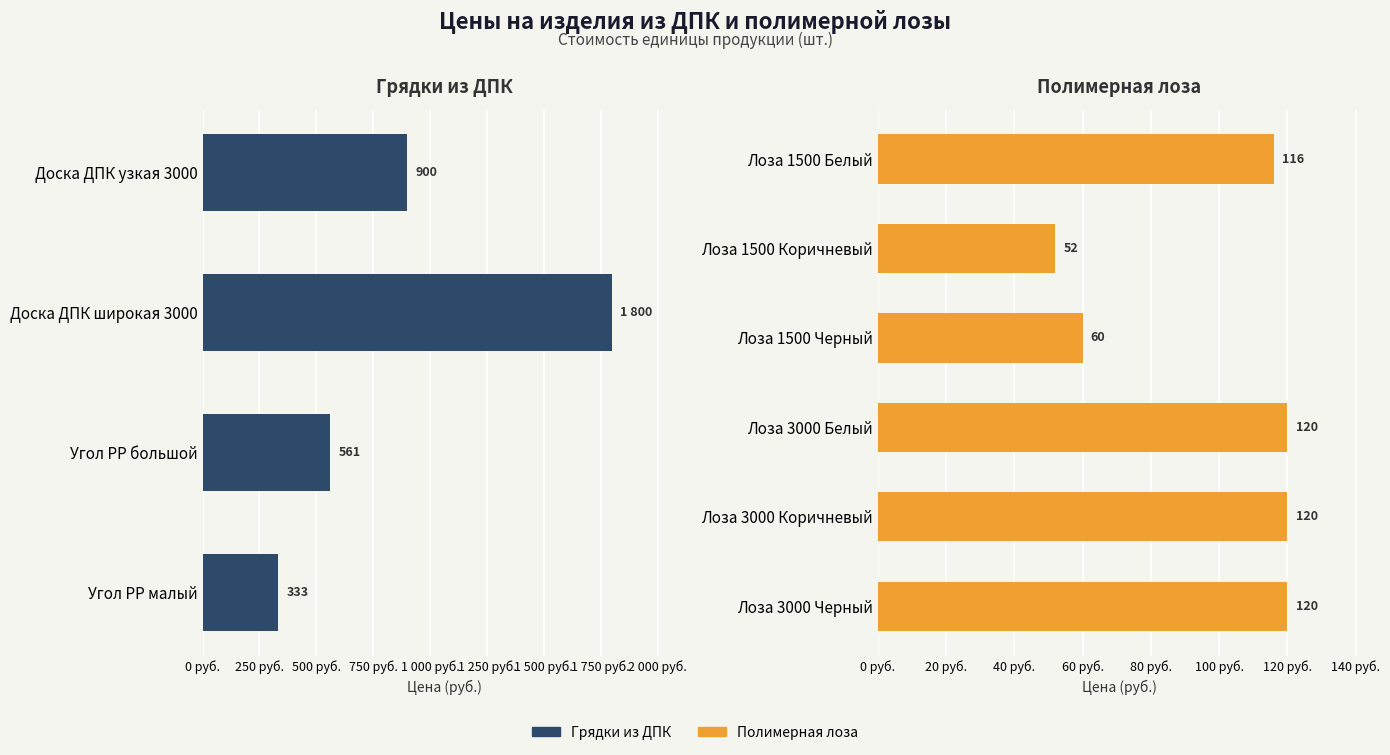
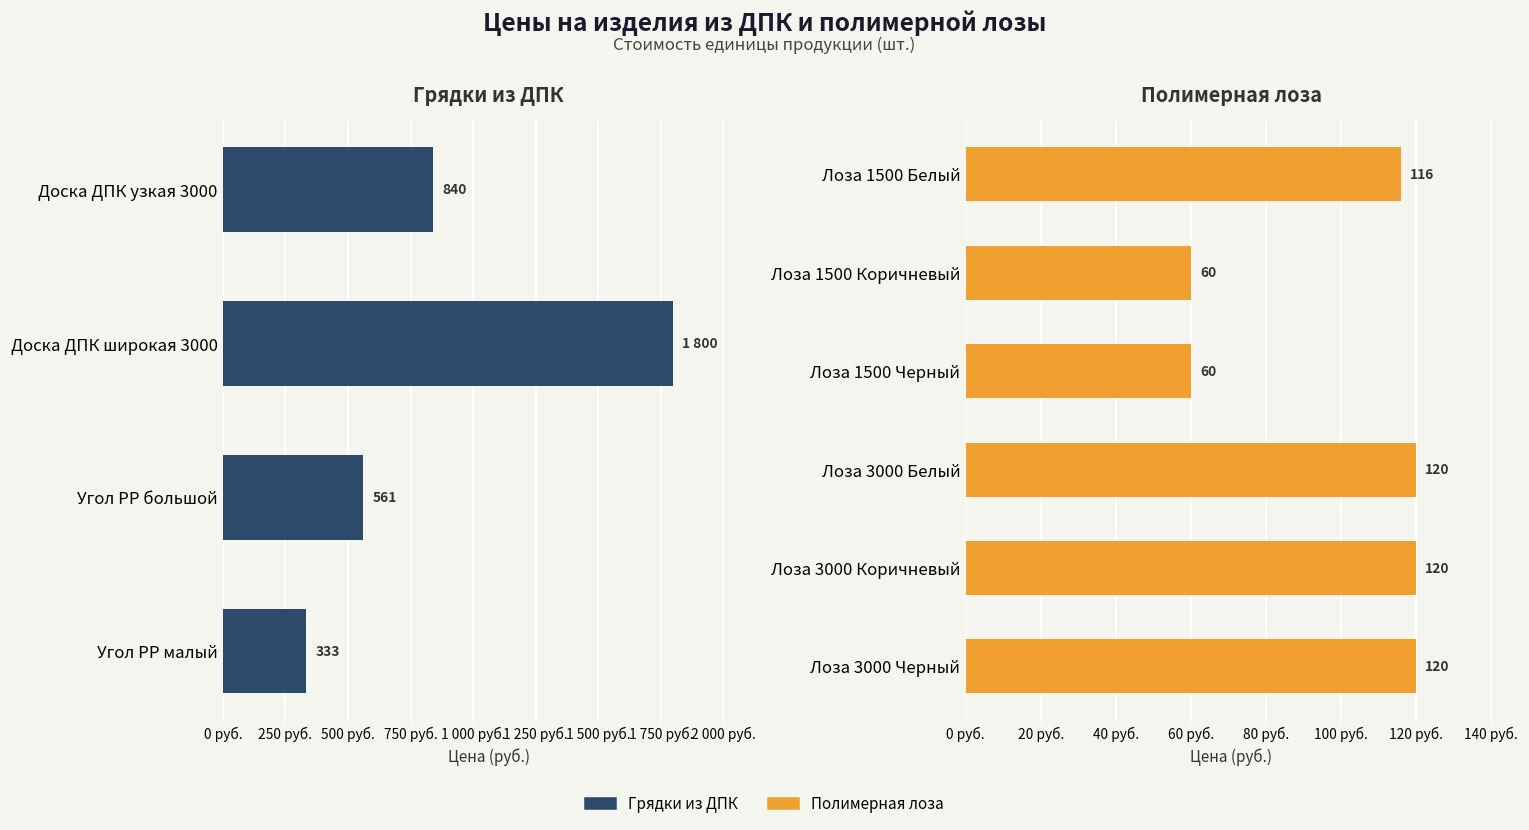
Грядки из ДПК, Доска ДПК узкая 3000: 900 -> 840
Полимерная лоза, Лоза 1500 Коричневый: 52 -> 60
